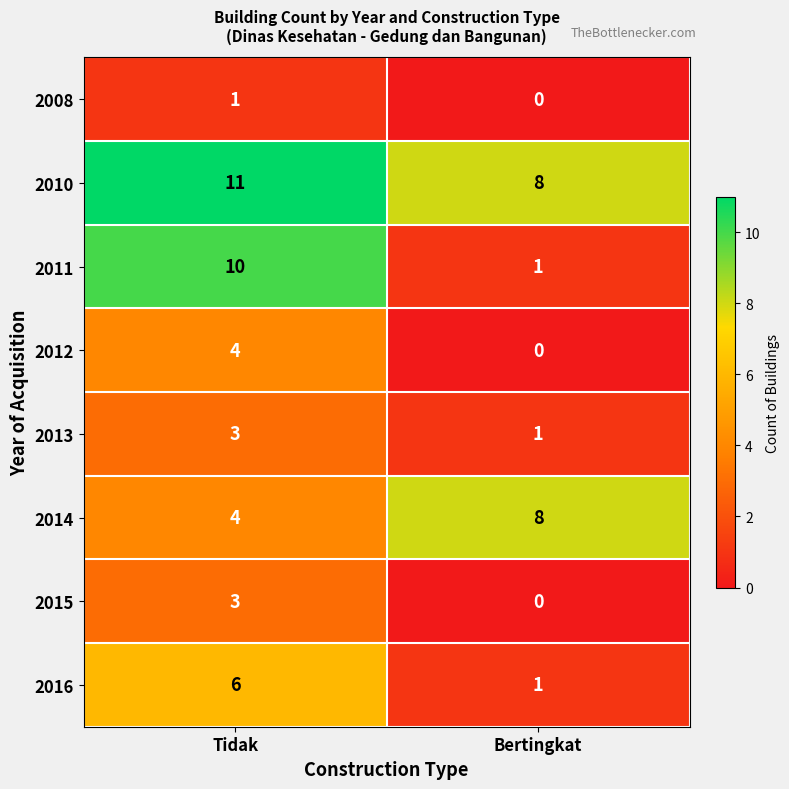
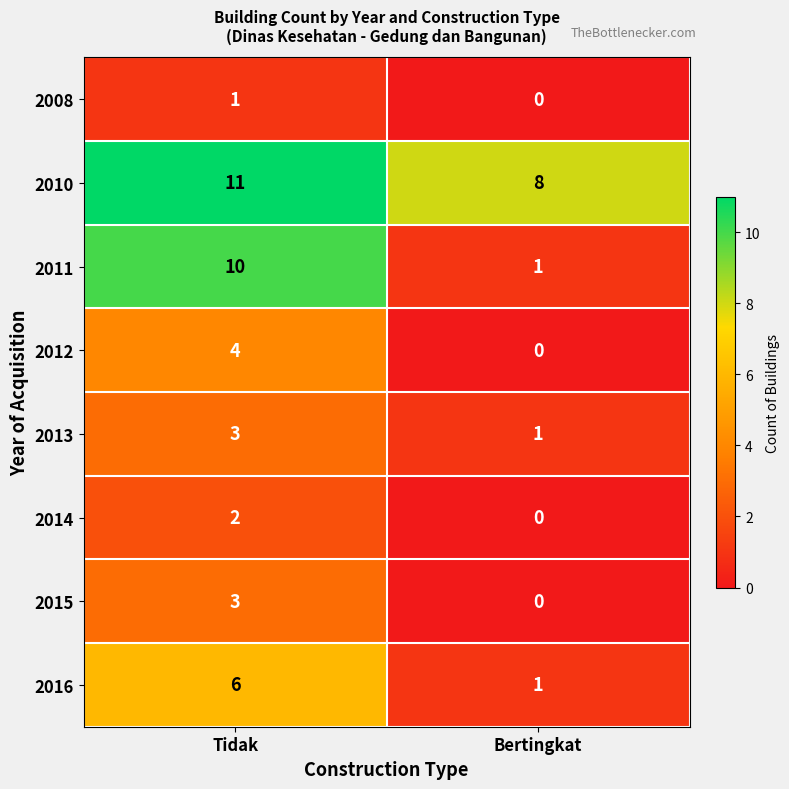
2014, Tidak: 4 -> 2
2014, Bertingkat: 8 -> 0
